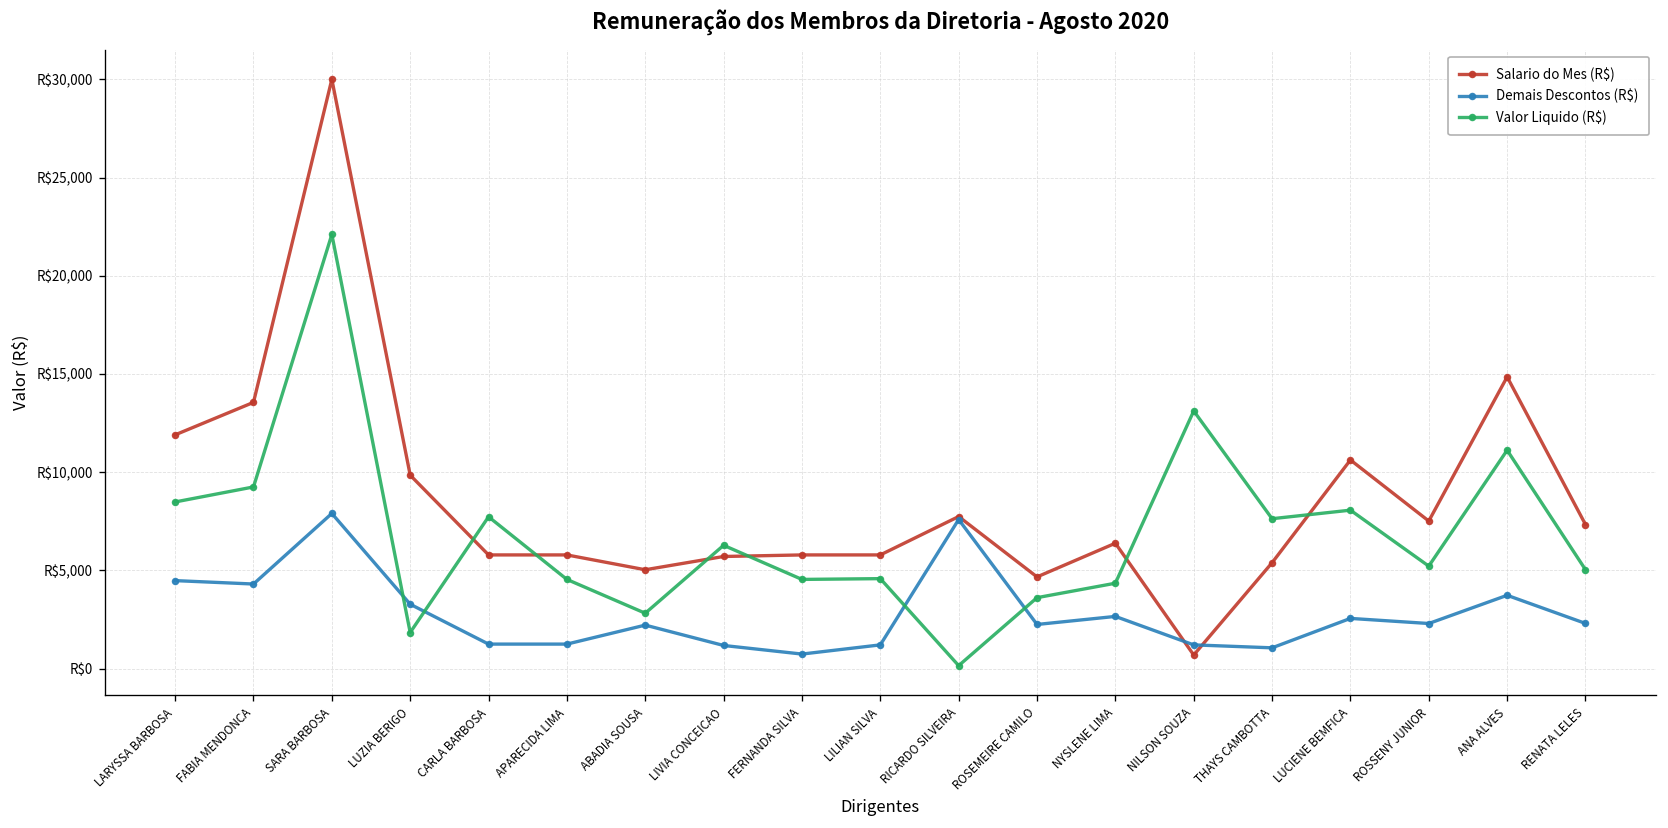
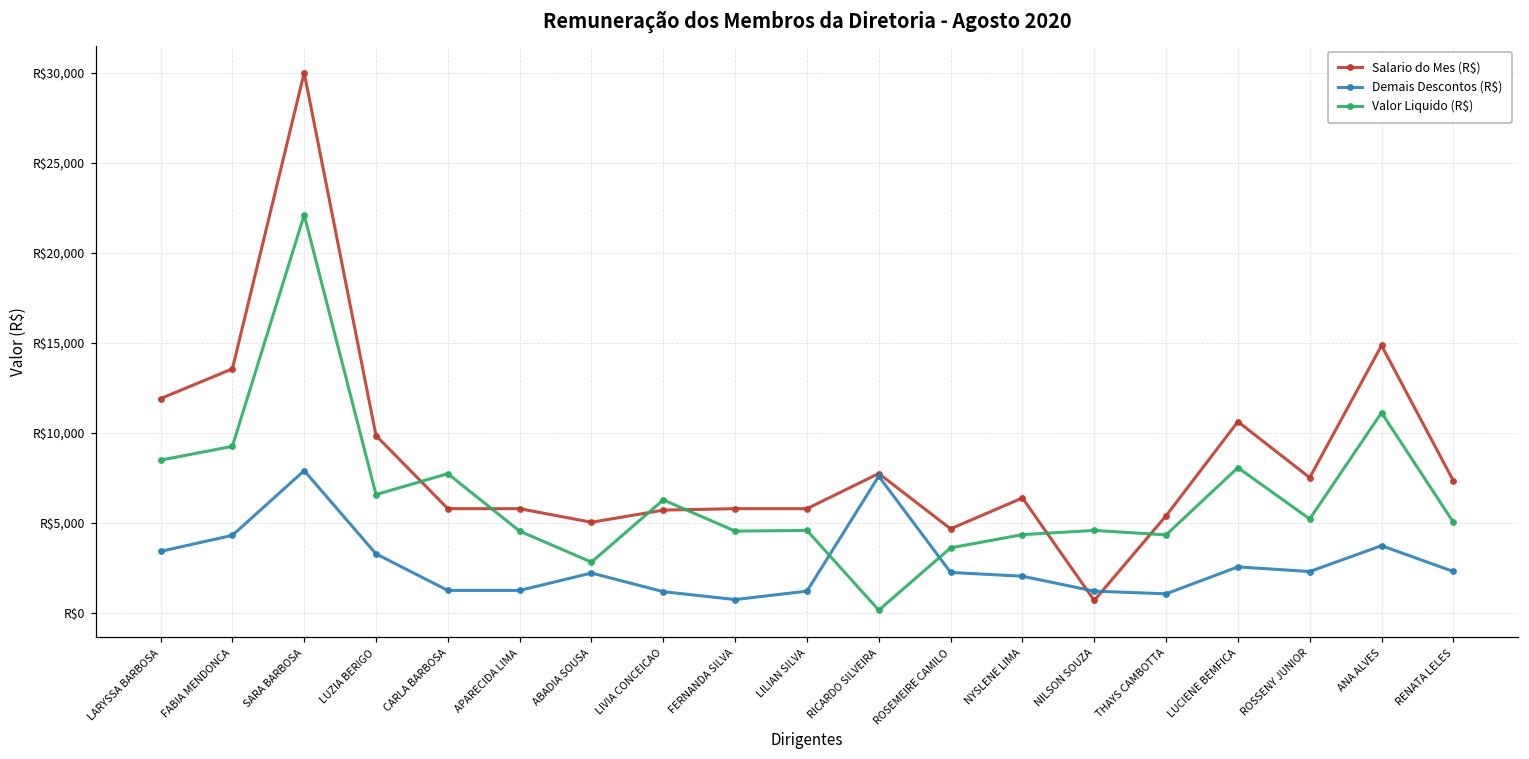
Demais Descontos (R$), LARYSSA BARBOSA: R$4,500 -> R$3,400
Valor Liquido (R$), LUZIA BERIGO: R$1,800 -> R$6,600
Demais Descontos (R$), NYSLENE LIMA: R$2,700 -> R$2,000
Valor Liquido (R$), NILSON SOUZA: R$13,100 -> R$4,600
Valor Liquido (R$), THAYS CAMBOTTA: R$7,600 -> R$4,300
